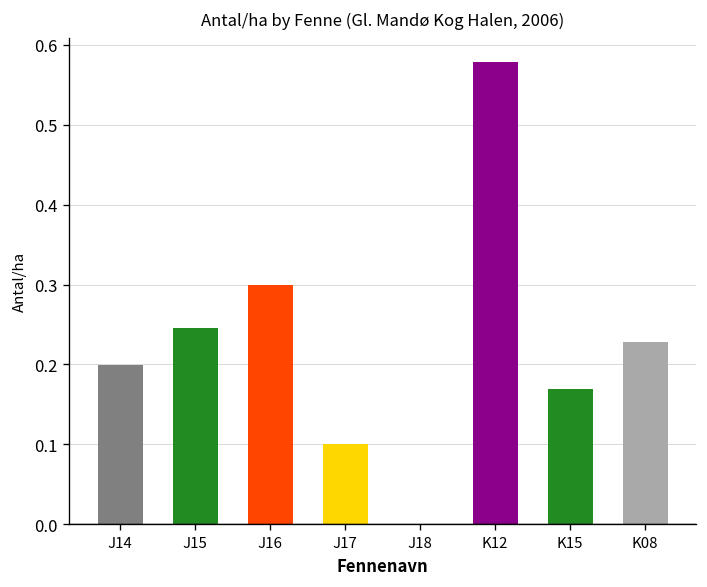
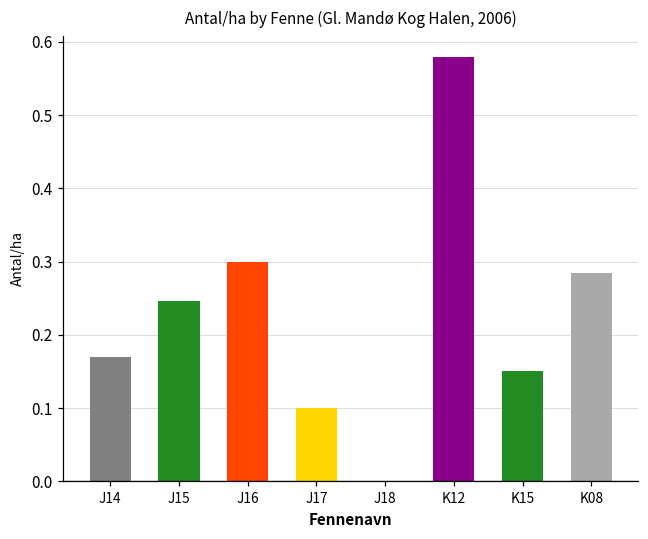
J14: 0.20 -> 0.17
K15: 0.17 -> 0.15
K08: 0.23 -> 0.28
